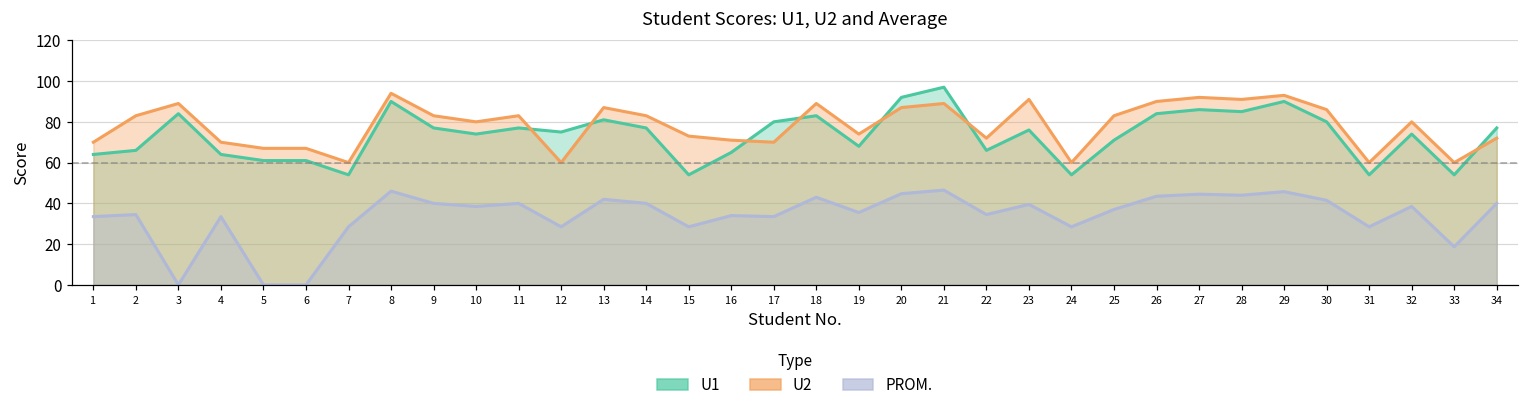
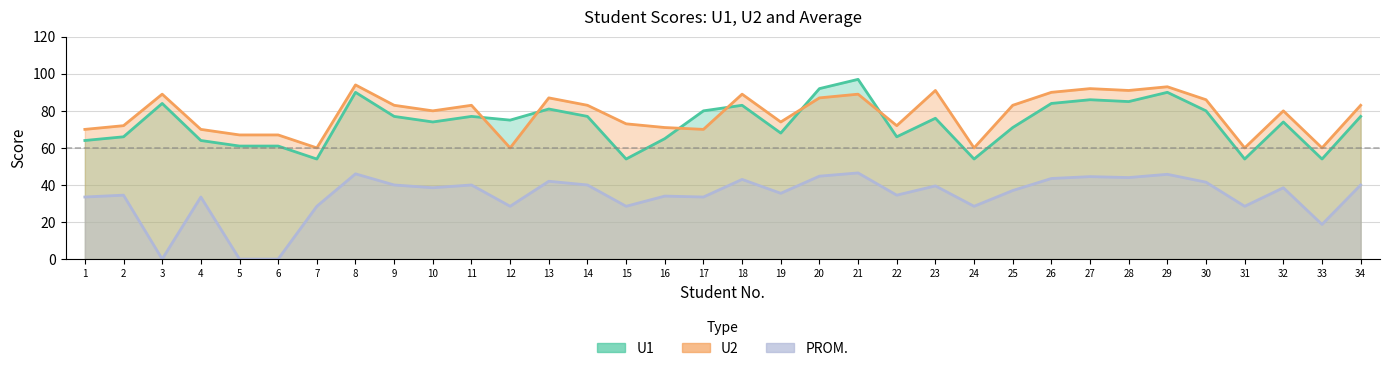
U2, 2: 83 -> 72
U2, 34: 72 -> 83
